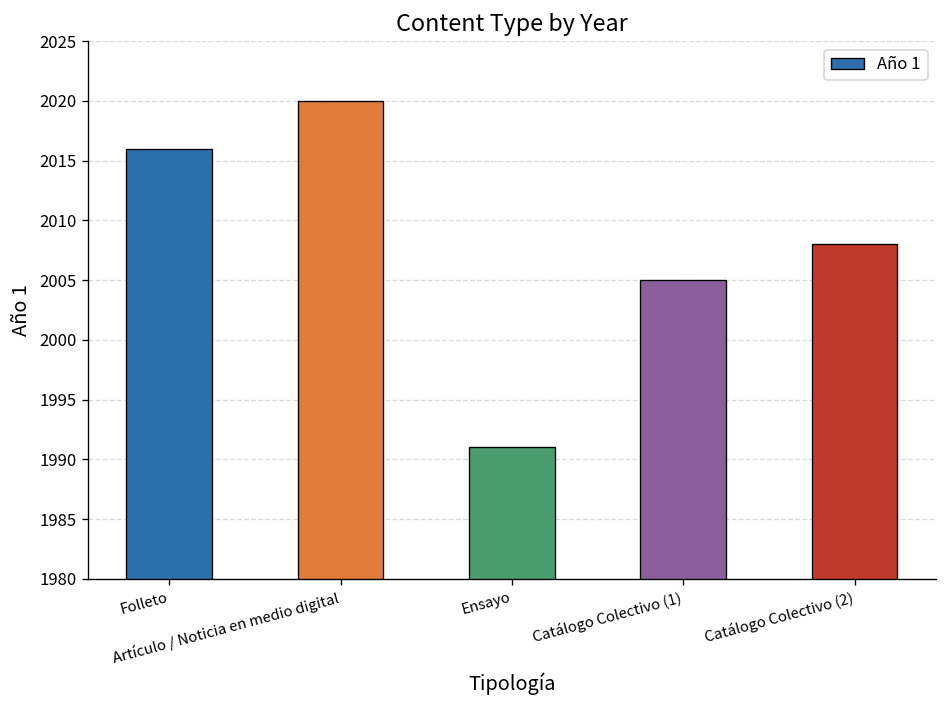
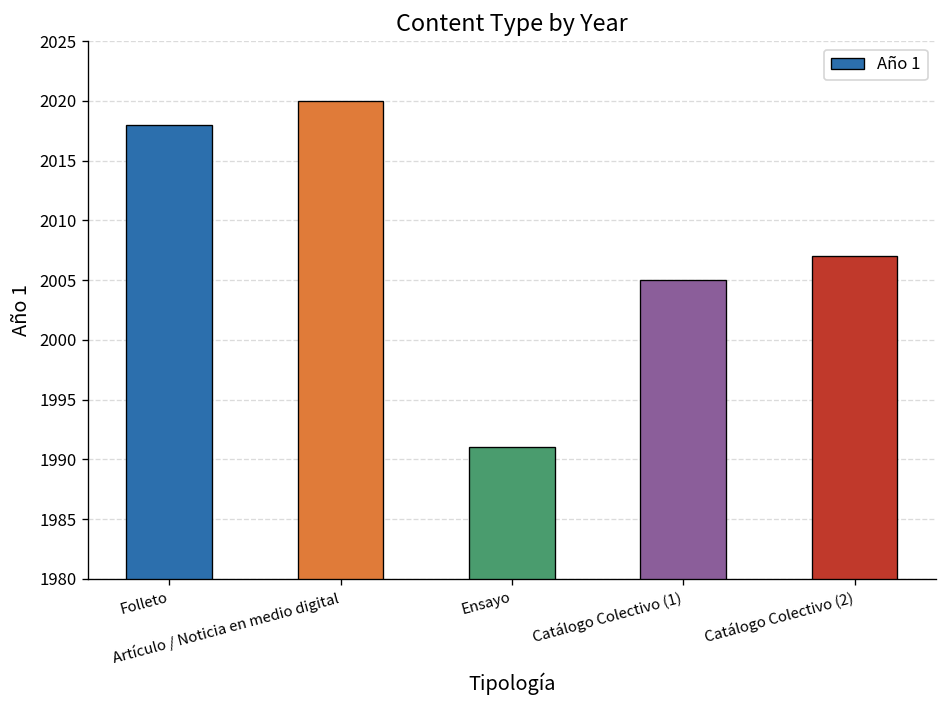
Folleto: 2016 -> 2018
Catálogo Colectivo (2): 2008 -> 2007
